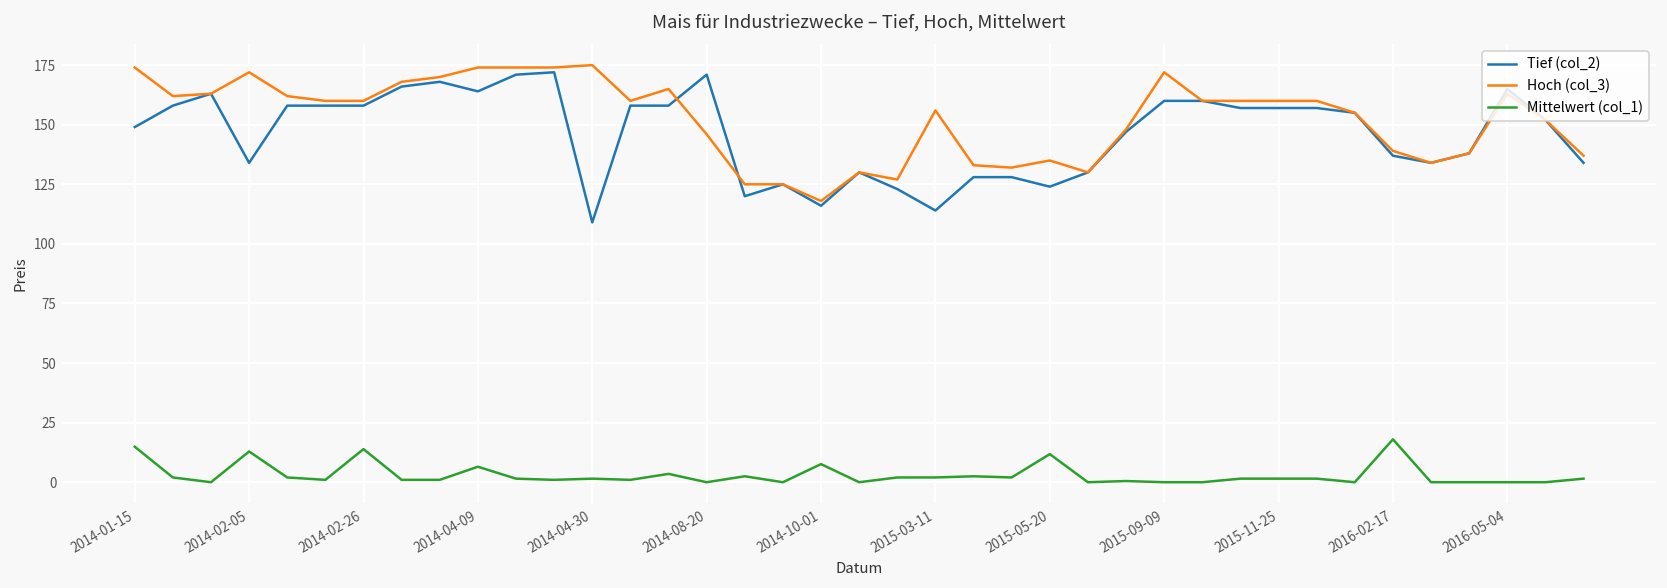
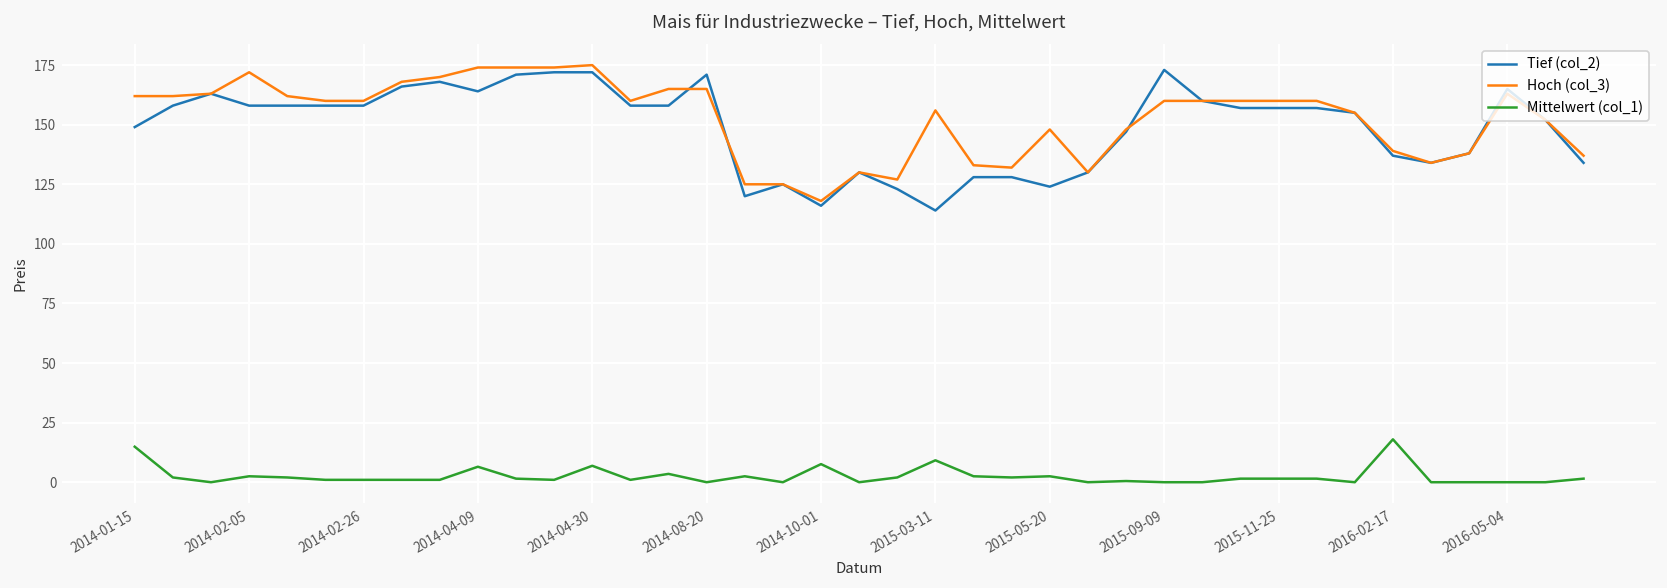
Hoch (col_3), 2014-01-15: 174 -> 162
Tief (col_2), 2014-02-05: 134 -> 158
Mittelwert (col_1), 2014-02-05: 13 -> 3
Mittelwert (col_1), 2014-02-26: 14 -> 1
Tief (col_2), 2014-04-30: 109 -> 172
Mittelwert (col_1), 2014-04-30: 2 -> 7
Hoch (col_3), 2014-08-20: 146 -> 165
Mittelwert (col_1), 2015-03-11: 2 -> 9
Hoch (col_3), 2015-05-20: 135 -> 148
Mittelwert (col_1), 2015-05-20: 12 -> 3
Tief (col_2), 2015-09-09: 160 -> 173
Hoch (col_3), 2015-09-09: 172 -> 160
